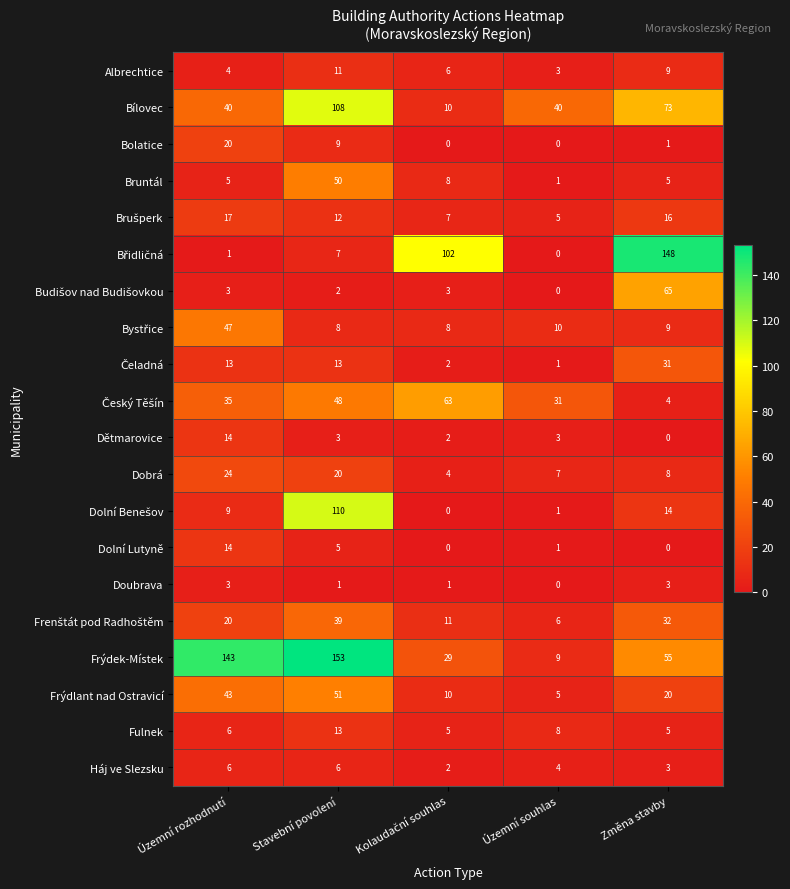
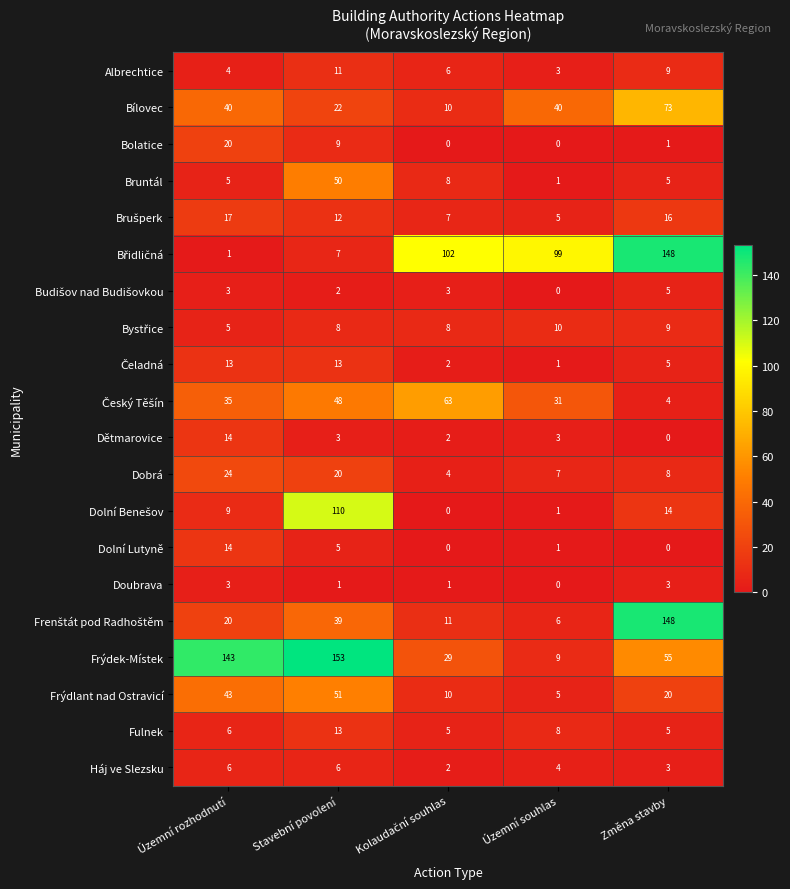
Bílovec, Stavební povolení: 108 -> 22
Břidličná, Územní souhlas: 0 -> 99
Budišov nad Budišovkou, Změna stavby: 65 -> 5
Bystřice, Územní rozhodnutí: 47 -> 5
Čeladná, Změna stavby: 31 -> 5
Frenštát pod Radhoštěm, Změna stavby: 32 -> 148
